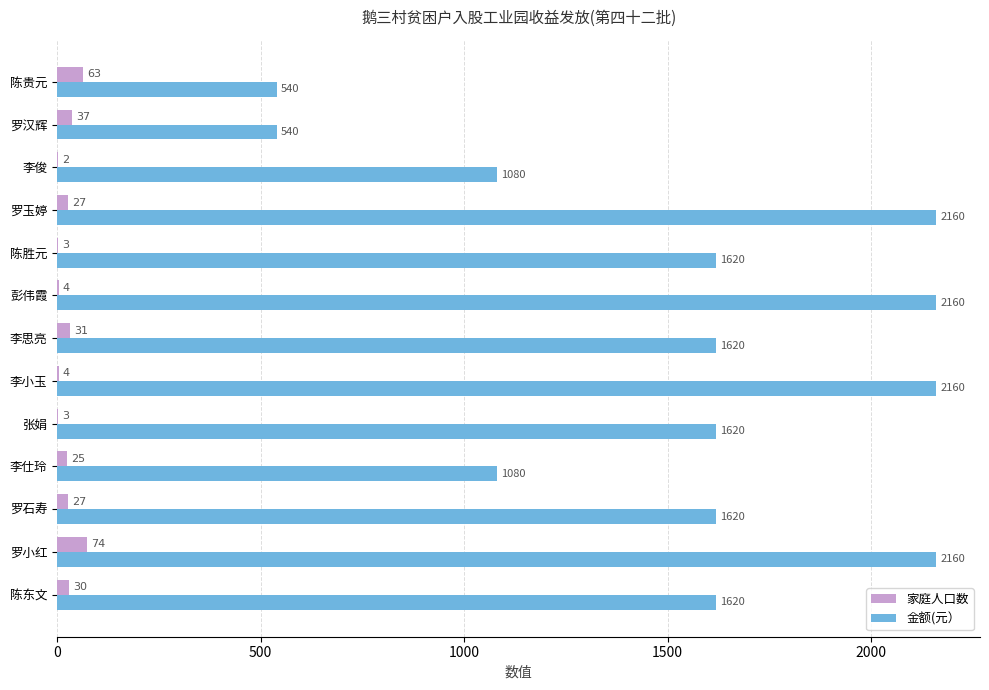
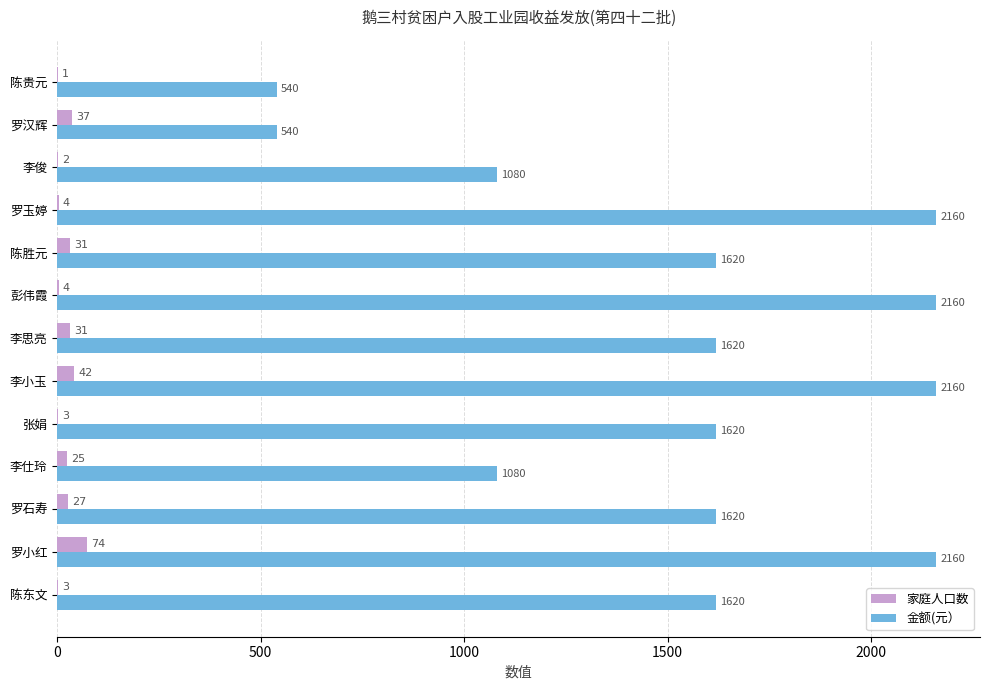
家庭人口数, 陈贵元: 63 -> 1
家庭人口数, 罗玉婷: 27 -> 4
家庭人口数, 陈胜元: 3 -> 31
家庭人口数, 李小玉: 4 -> 42
家庭人口数, 陈东文: 30 -> 3
